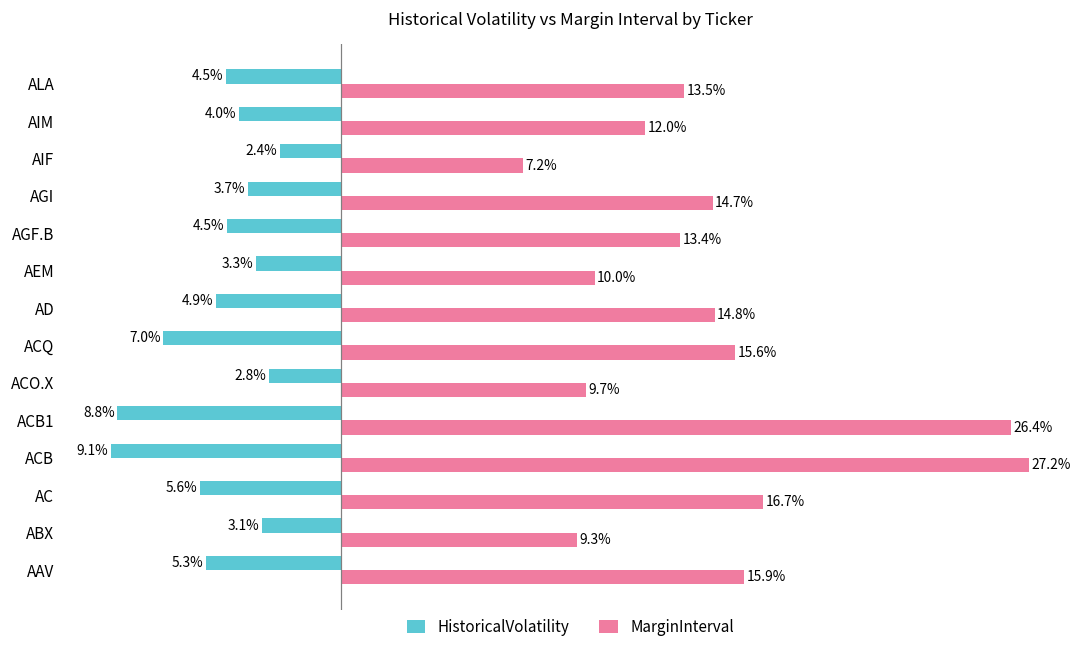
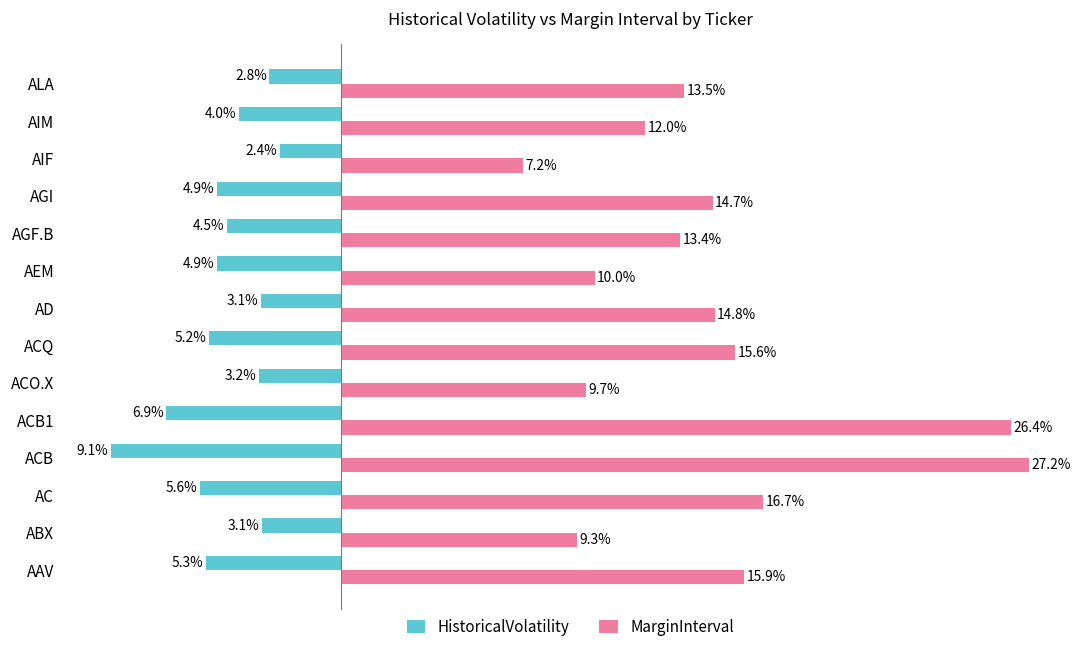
HistoricalVolatility, ALA: 4.5% -> 2.8%
HistoricalVolatility, AGI: 3.7% -> 4.9%
HistoricalVolatility, AEM: 3.3% -> 4.9%
HistoricalVolatility, AD: 4.9% -> 3.1%
HistoricalVolatility, ACQ: 7.0% -> 5.2%
HistoricalVolatility, ACO.X: 2.8% -> 3.2%
HistoricalVolatility, ACB1: 8.8% -> 6.9%
